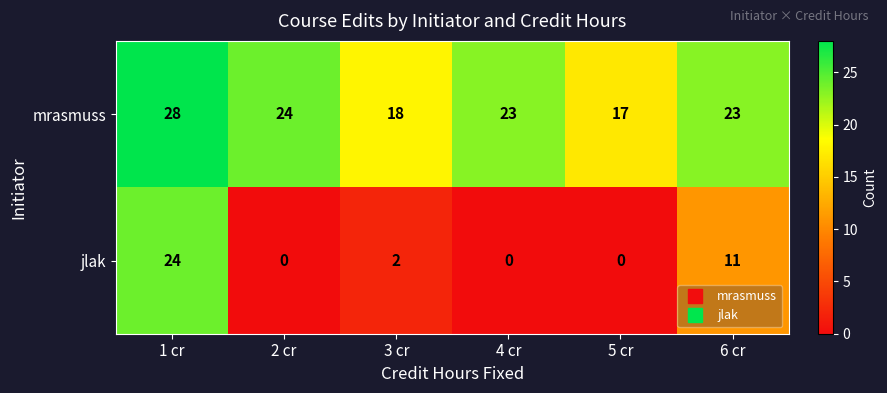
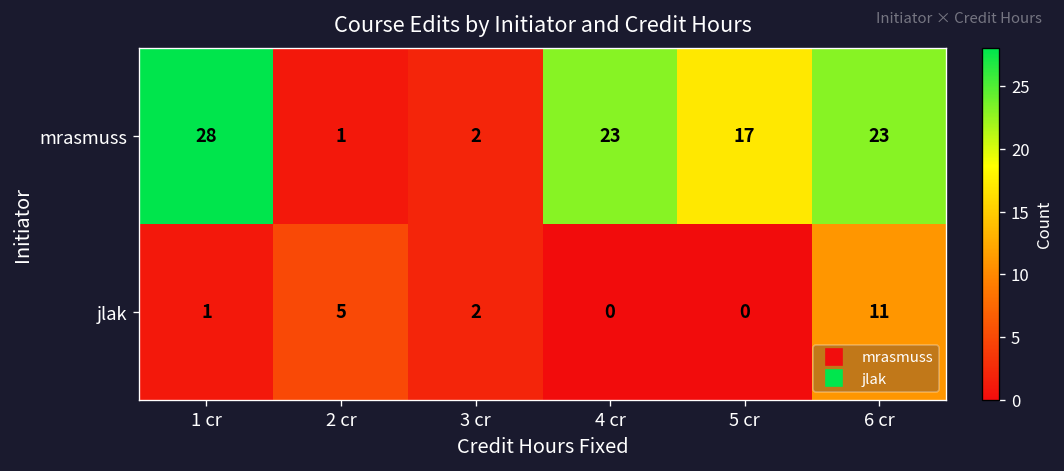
mrasmuss, 2 cr: 24 -> 1
mrasmuss, 3 cr: 18 -> 2
jlak, 1 cr: 24 -> 1
jlak, 2 cr: 0 -> 5
